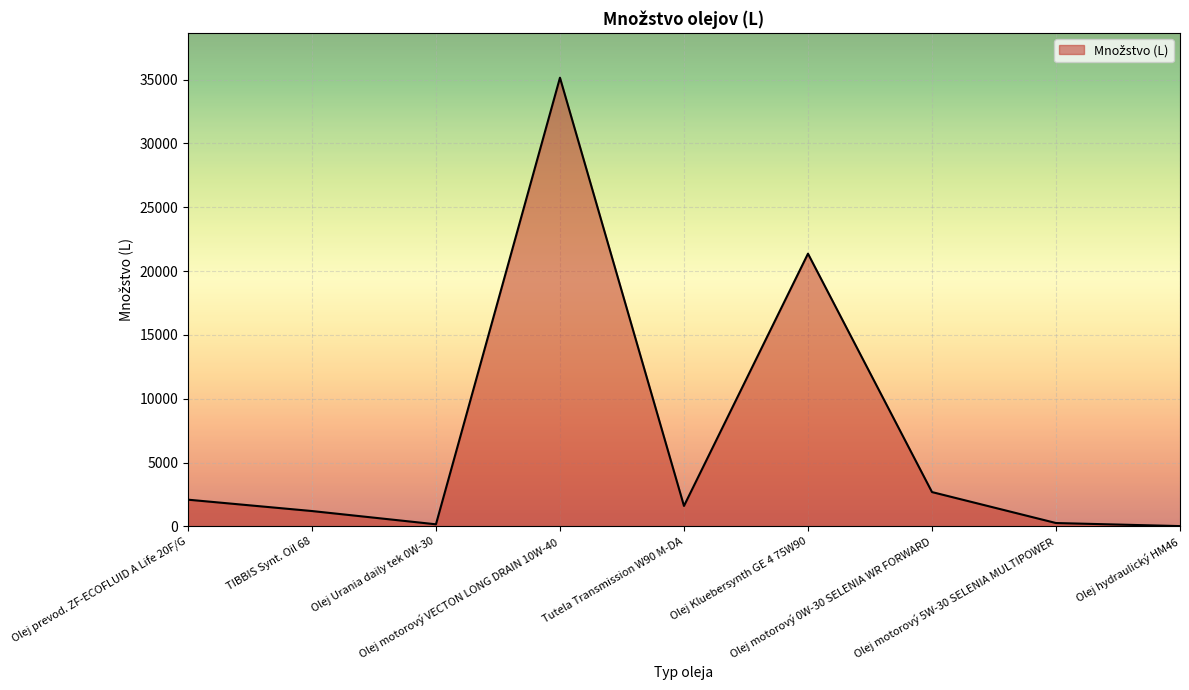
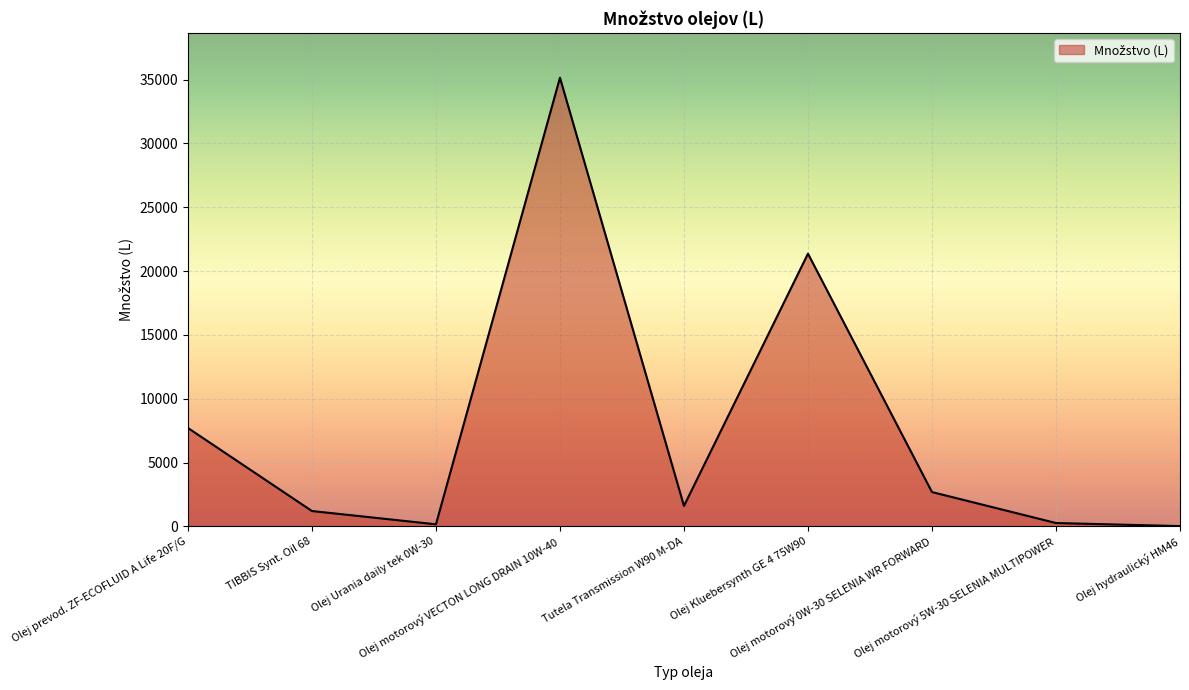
Olej prevod. ZF-ECOFLUID A Life 20F/G: 2100 -> 7700
